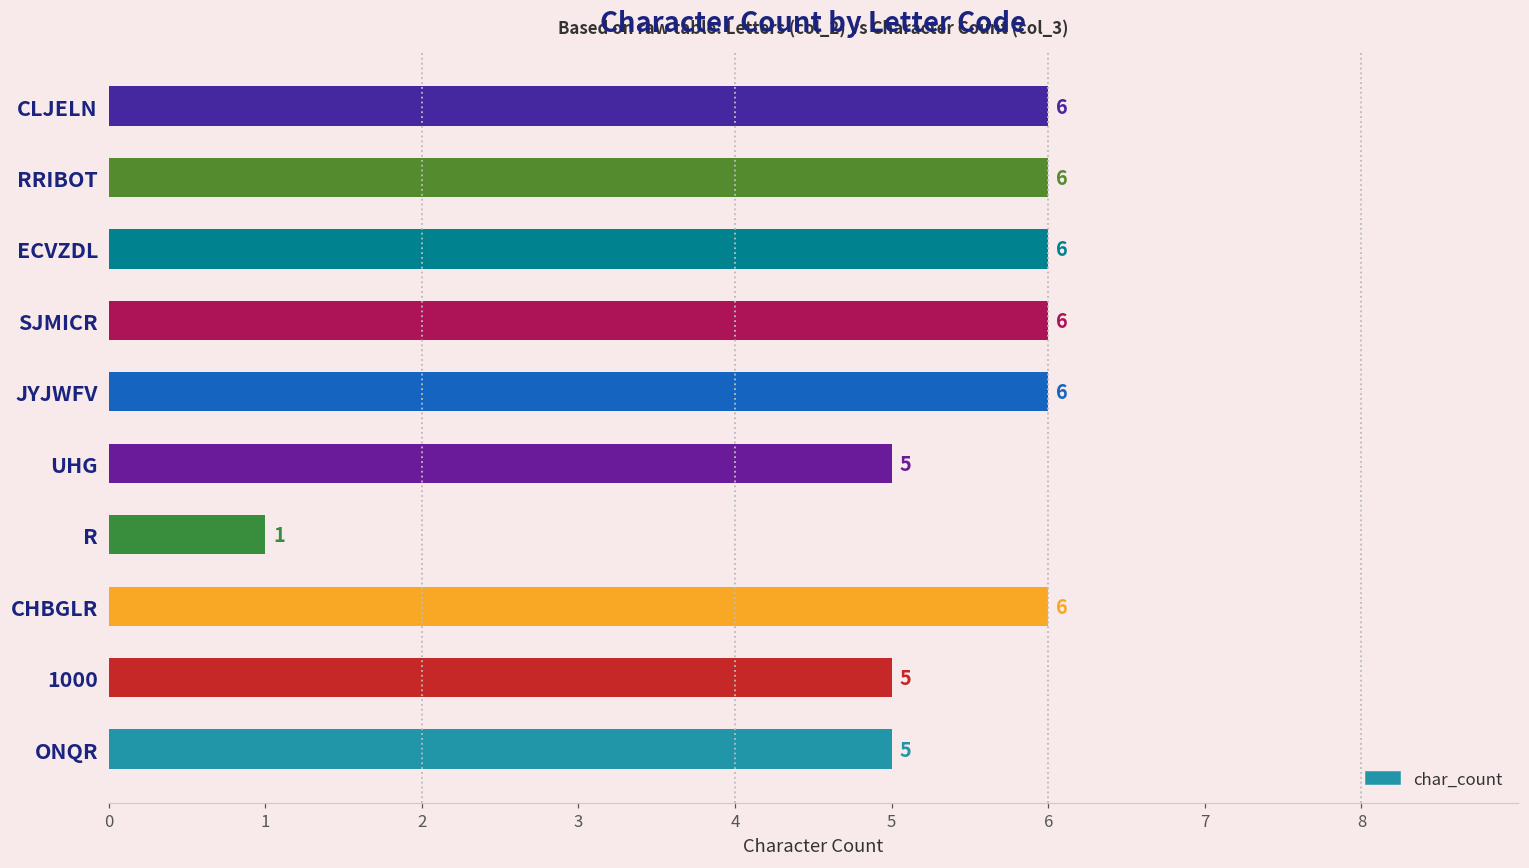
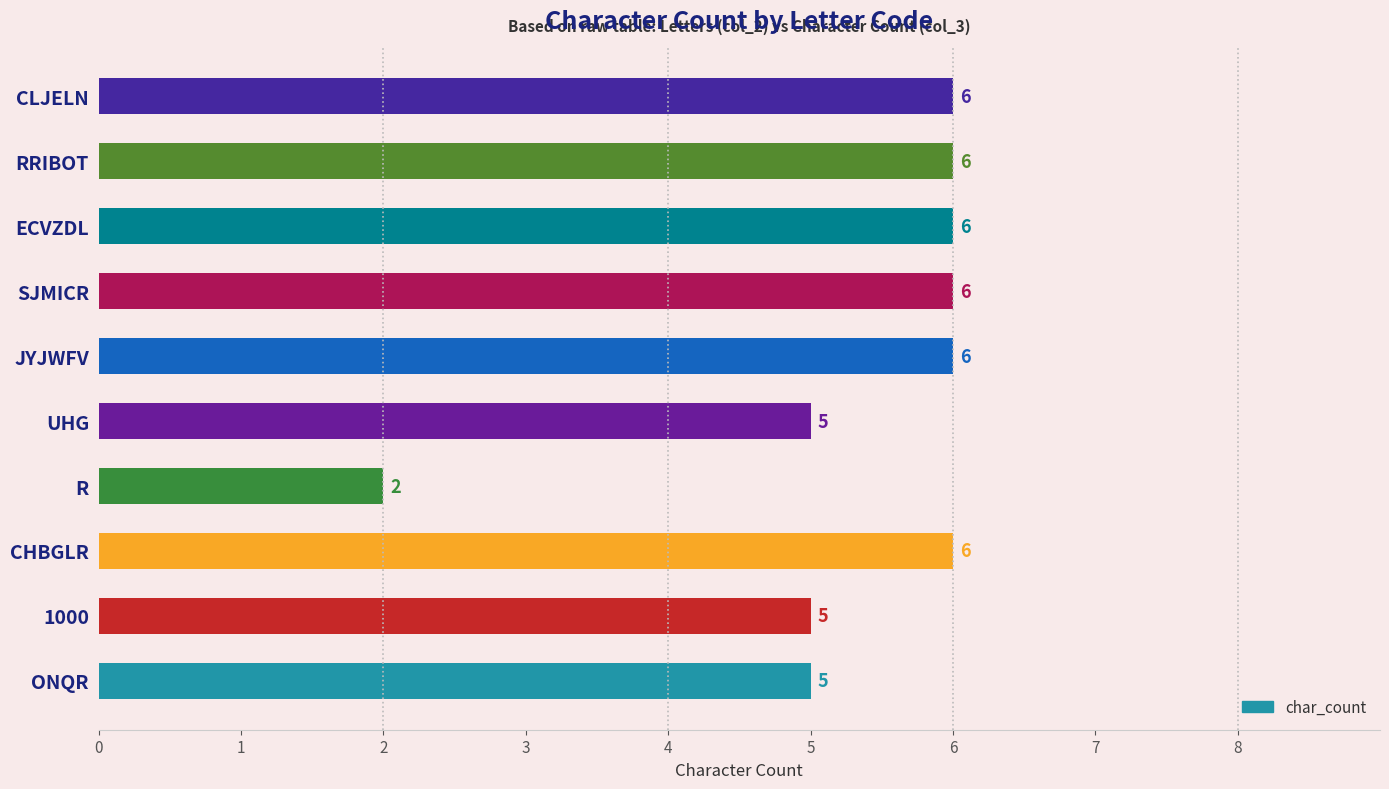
R: 1 -> 2
